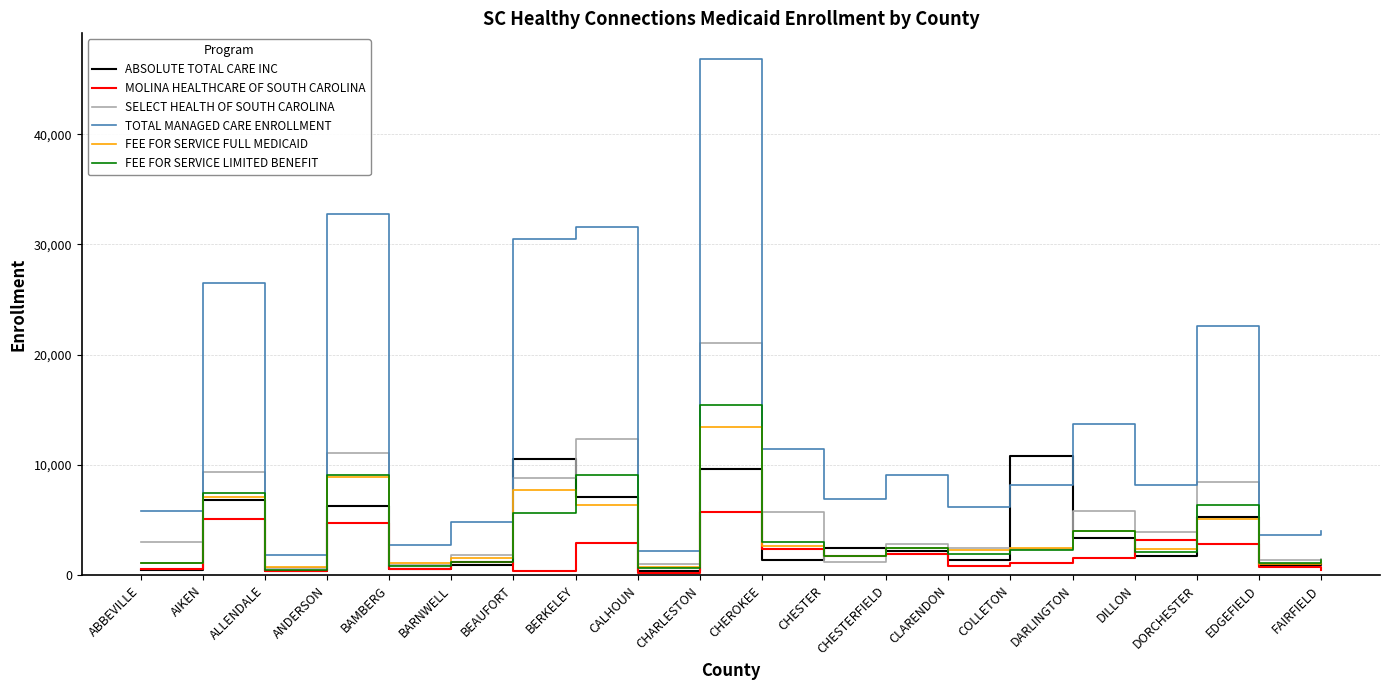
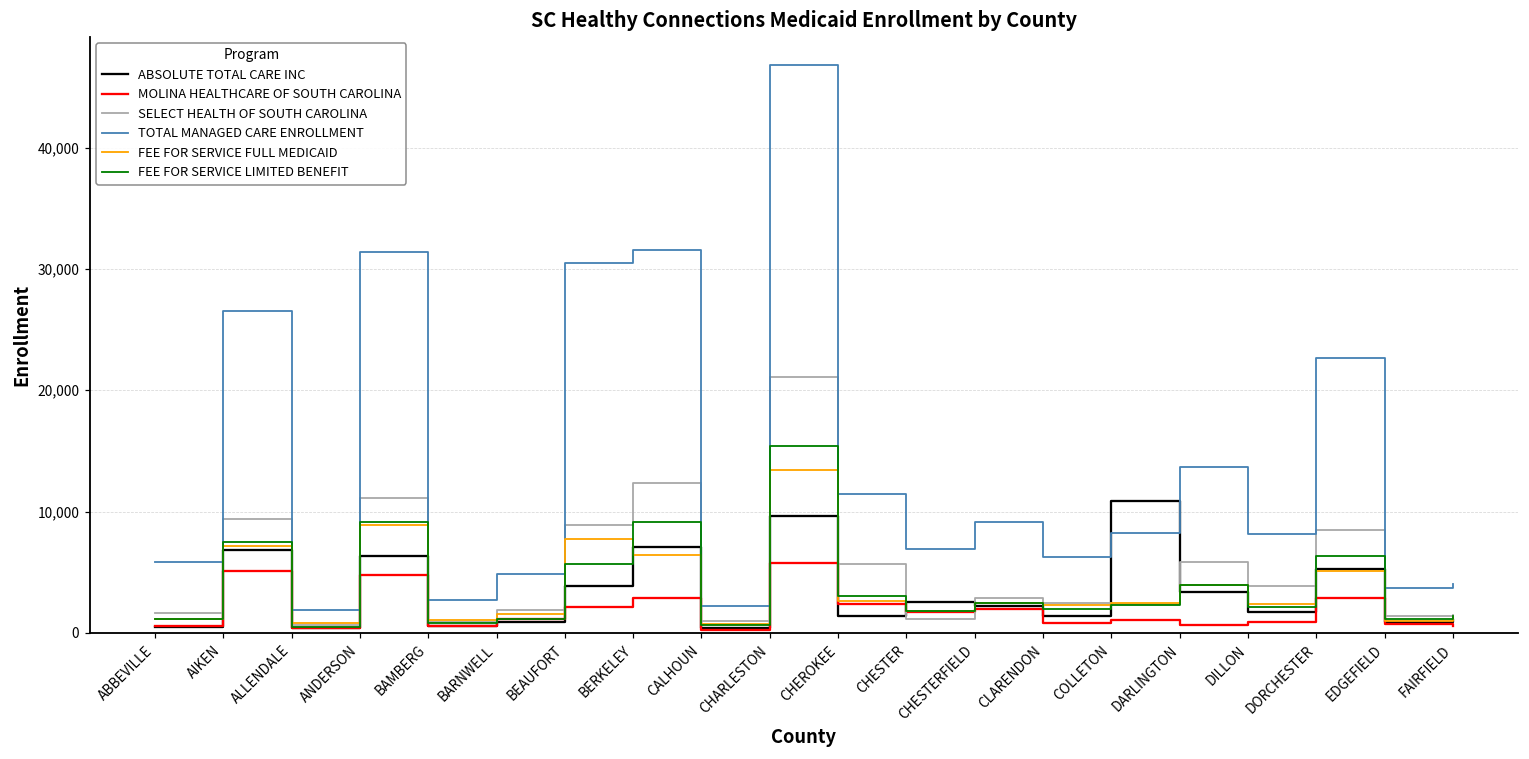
SELECT HEALTH OF SOUTH CAROLINA, ABBEVILLE: 3,000 -> 1,700
TOTAL MANAGED CARE ENROLLMENT, ANDERSON: 32,700 -> 31,400
ABSOLUTE TOTAL CARE INC, BEAUFORT: 10,500 -> 3,800
MOLINA HEALTHCARE OF SOUTH CAROLINA, BEAUFORT: 400 -> 2,200
MOLINA HEALTHCARE OF SOUTH CAROLINA, DARLINGTON: 1,600 -> 600
MOLINA HEALTHCARE OF SOUTH CAROLINA, DILLON: 3,200 -> 900
